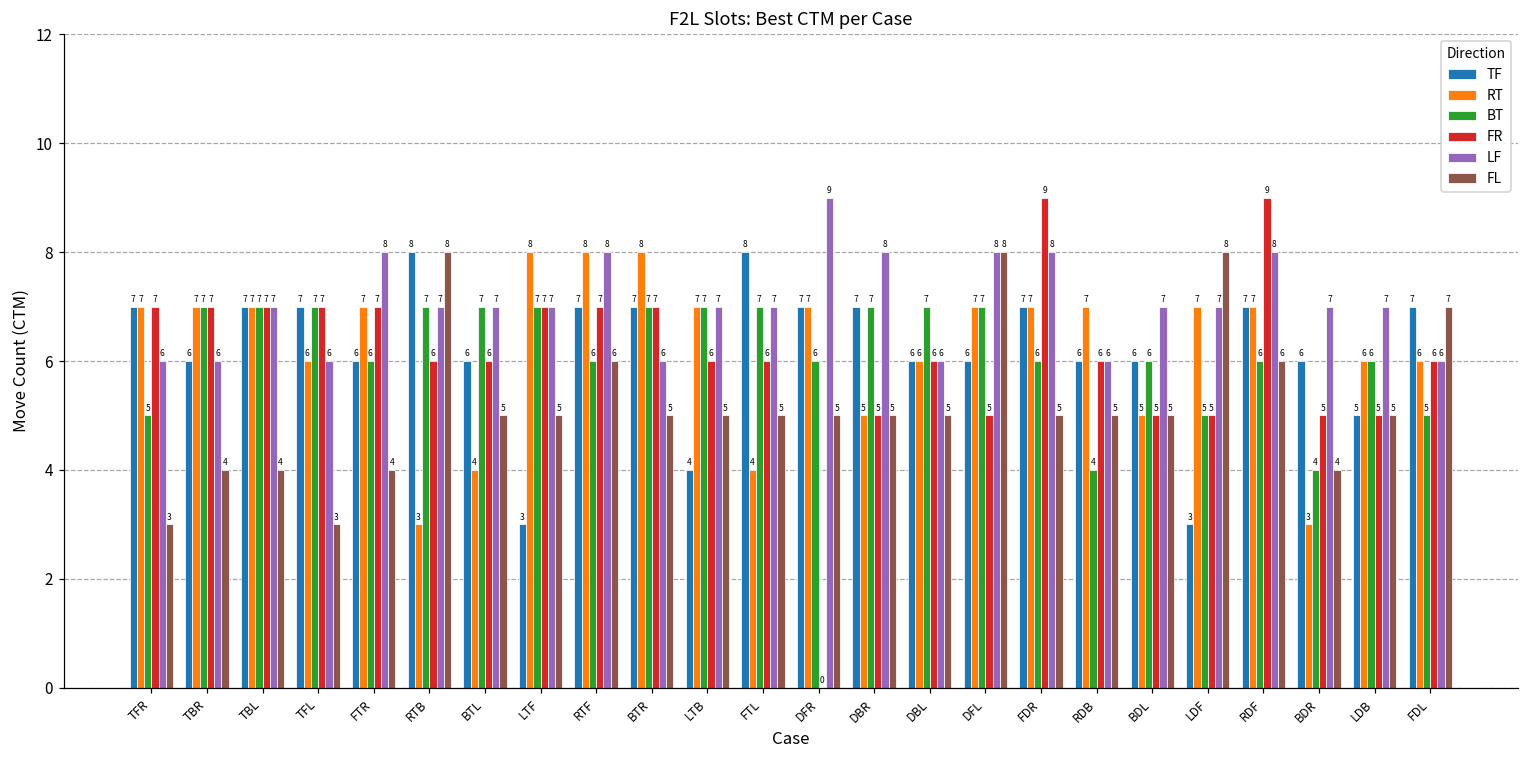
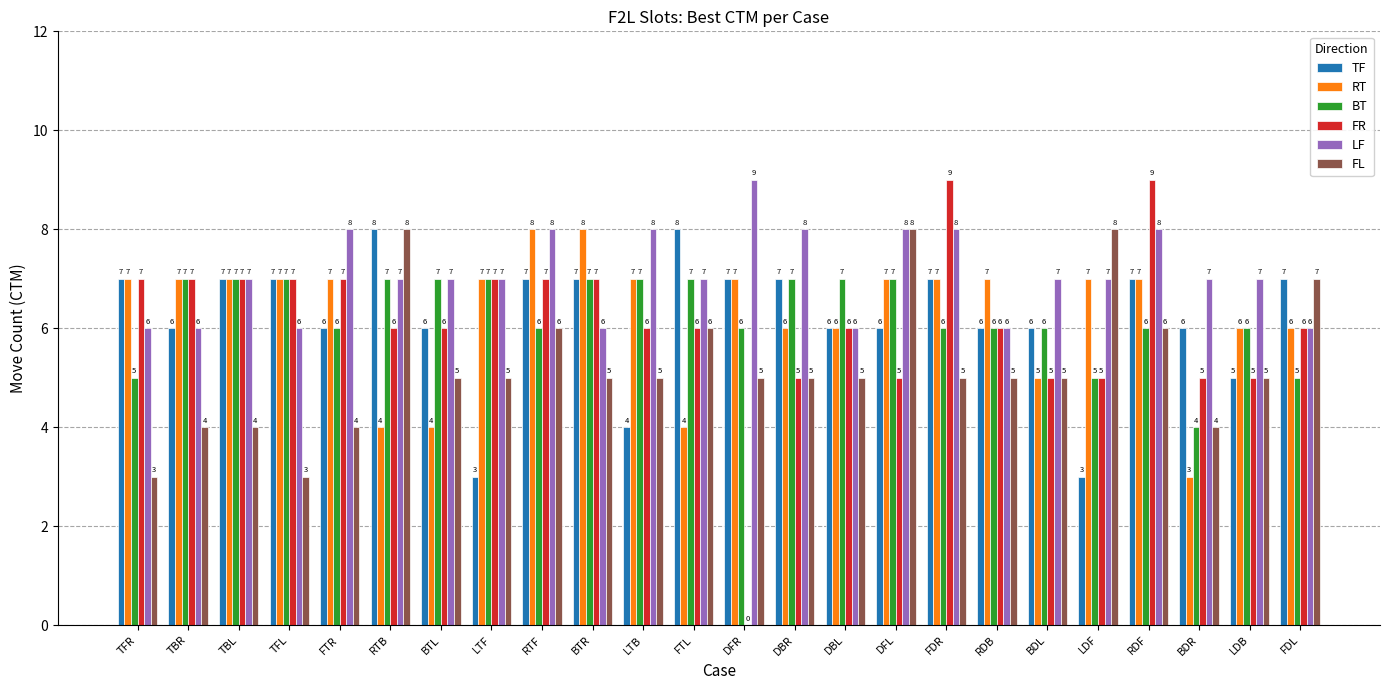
RT, TFL: 6 -> 7
RT, RTB: 3 -> 4
RT, LTF: 8 -> 7
LF, LTB: 7 -> 8
FL, FTL: 5 -> 6
RT, DBR: 5 -> 6
BT, RDB: 4 -> 6
